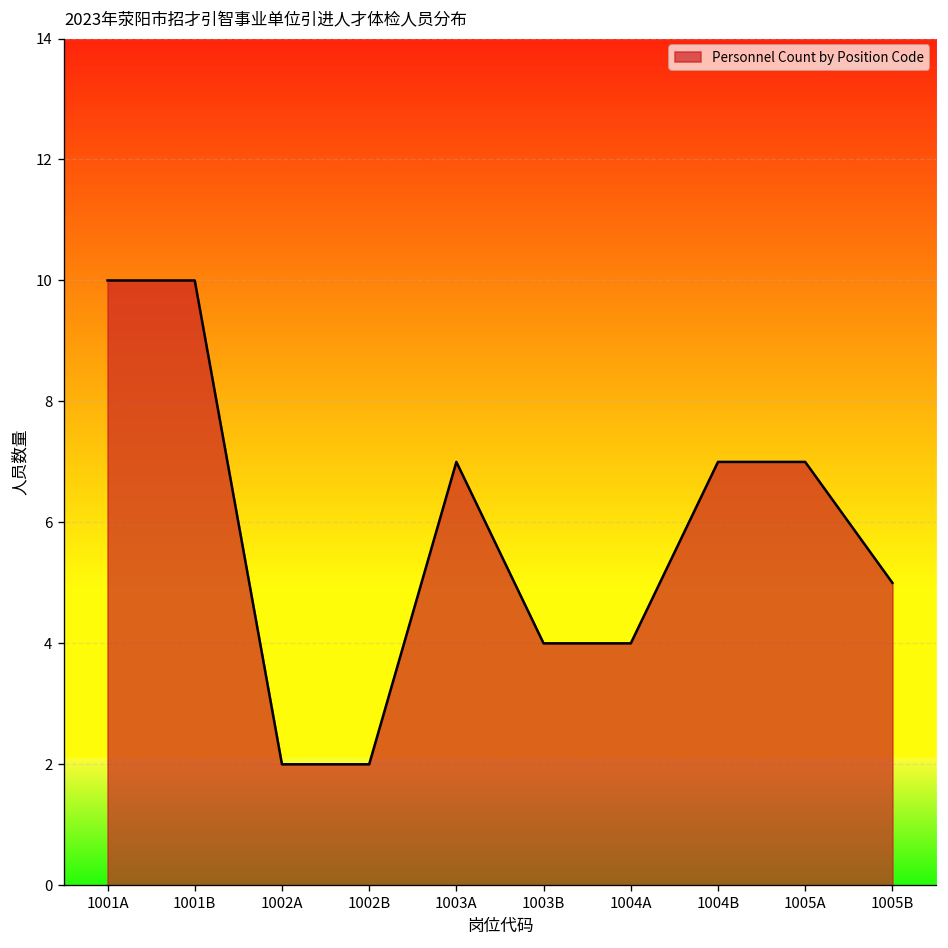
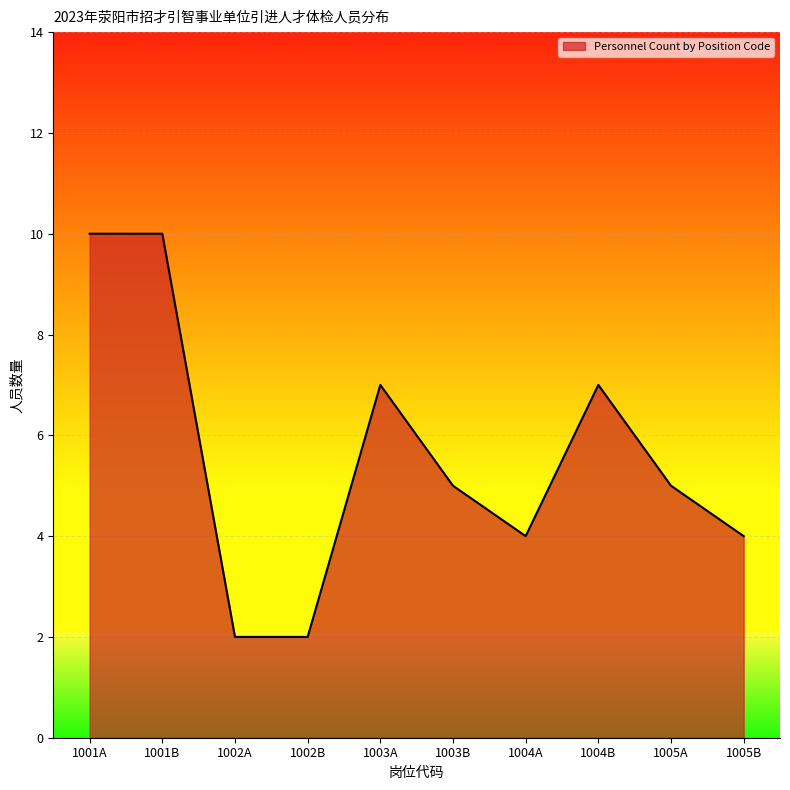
1003B: 4 -> 5
1005A: 7 -> 5
1005B: 5 -> 4
